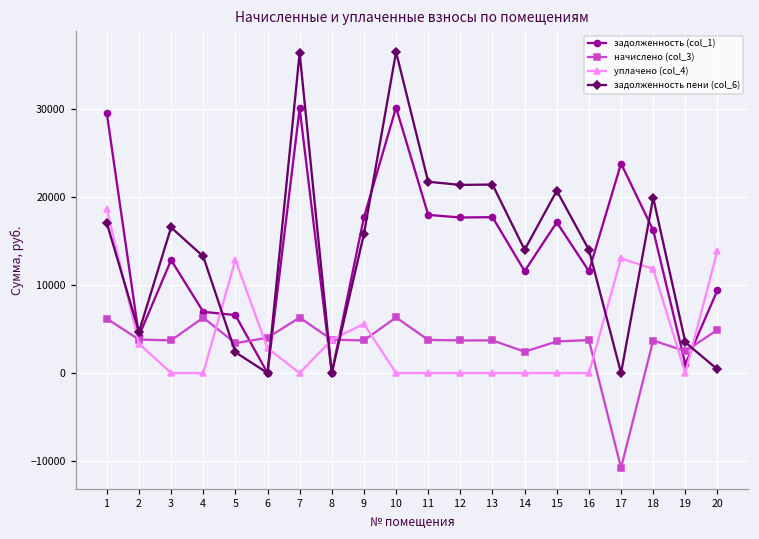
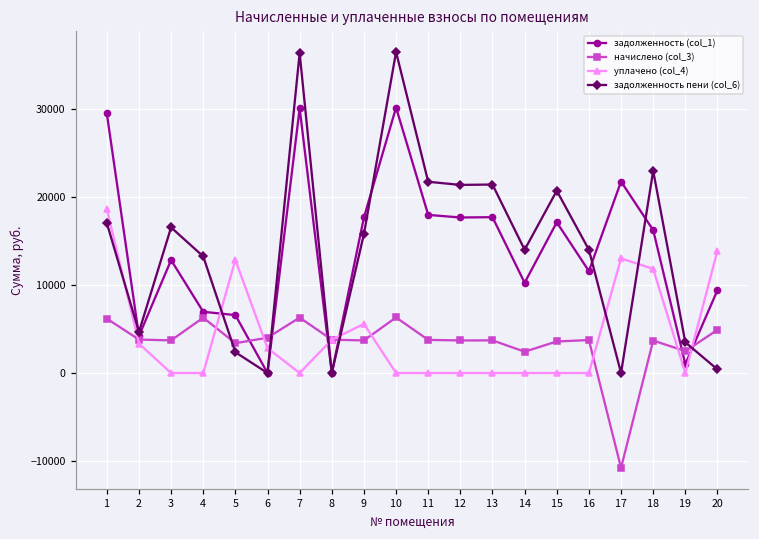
задолженность (col_1), 14: 12000 -> 10000
задолженность (col_1), 17: 24000 -> 22000
задолженность пени (col_6), 18: 20000 -> 23000
